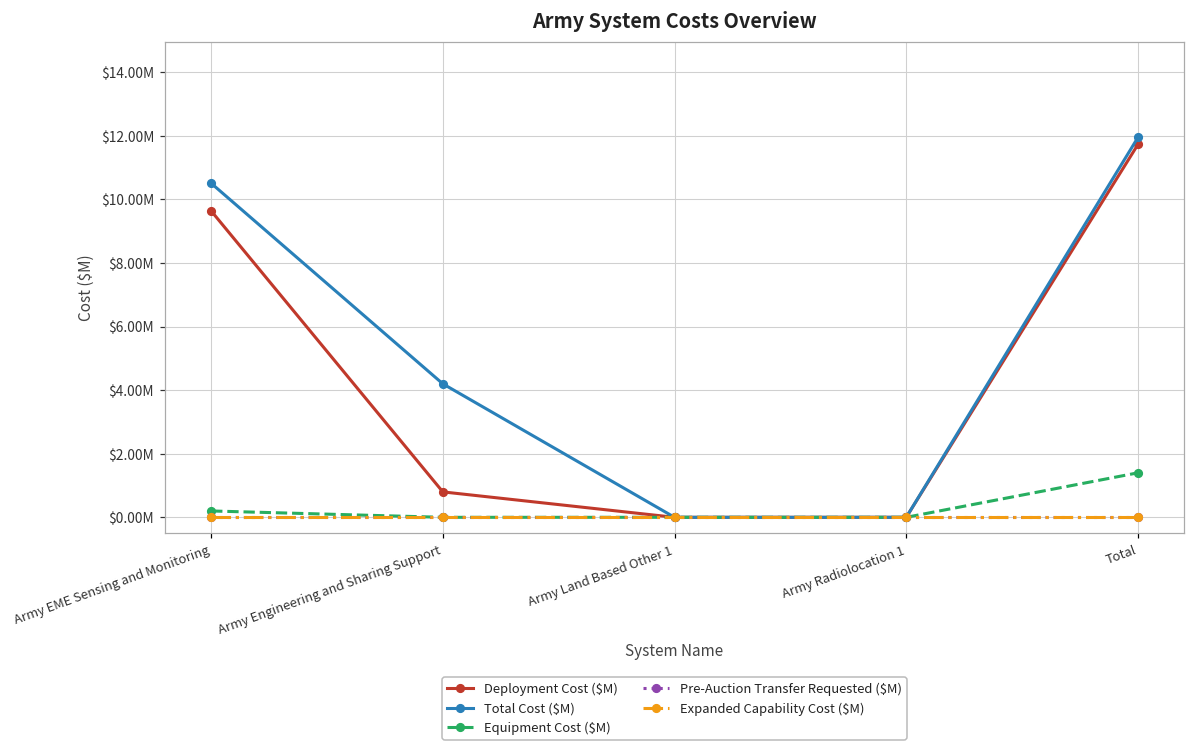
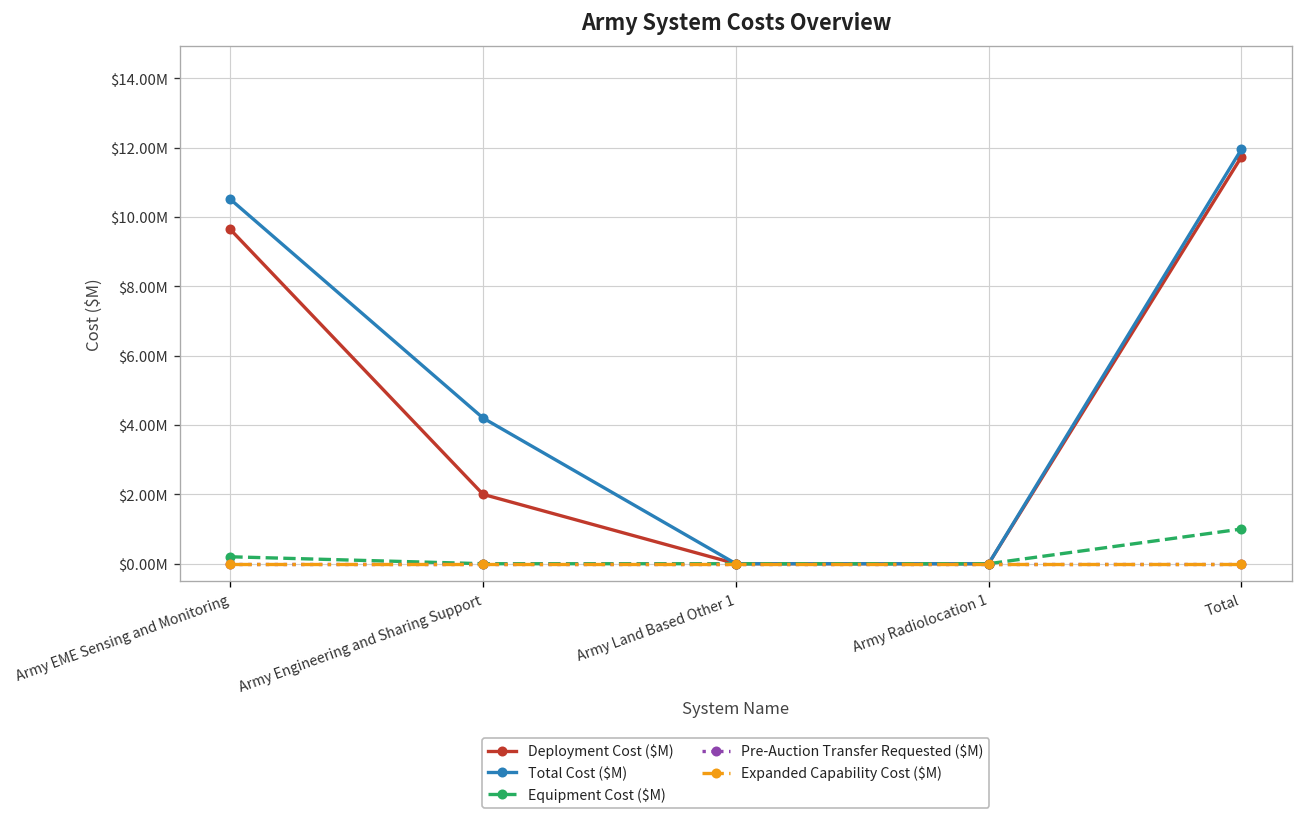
Deployment Cost ($M), Army Engineering and Sharing Support: $800000 -> $2000000
Equipment Cost ($M), Total: $1400000 -> $1000000
